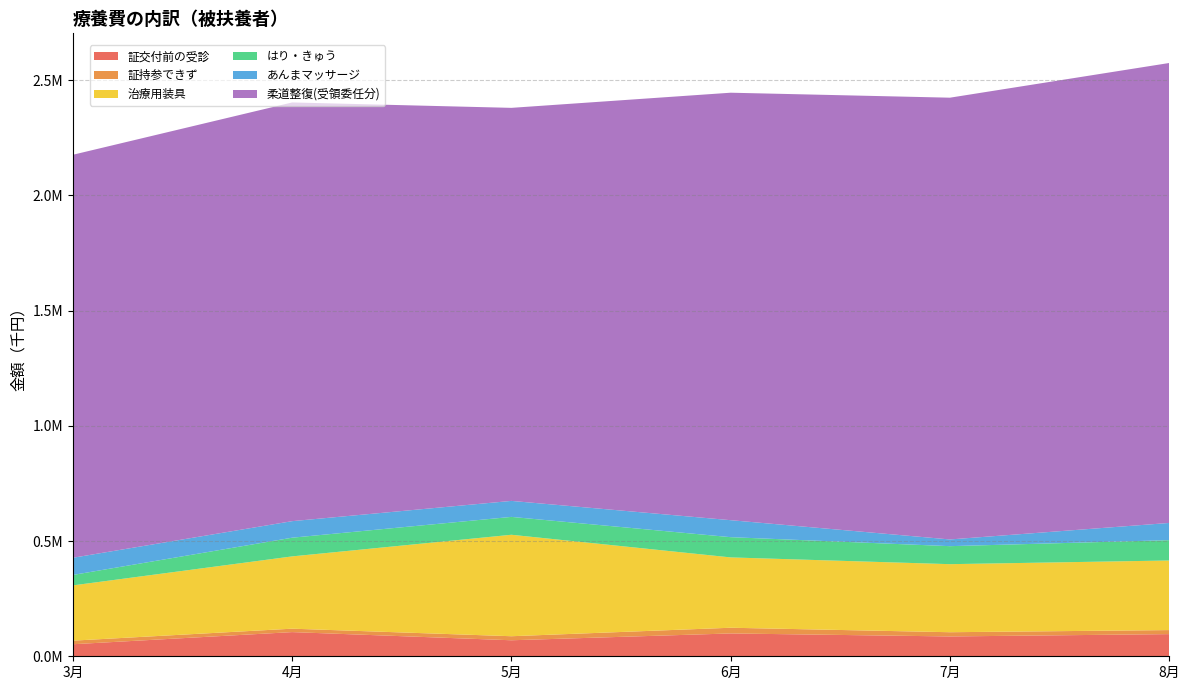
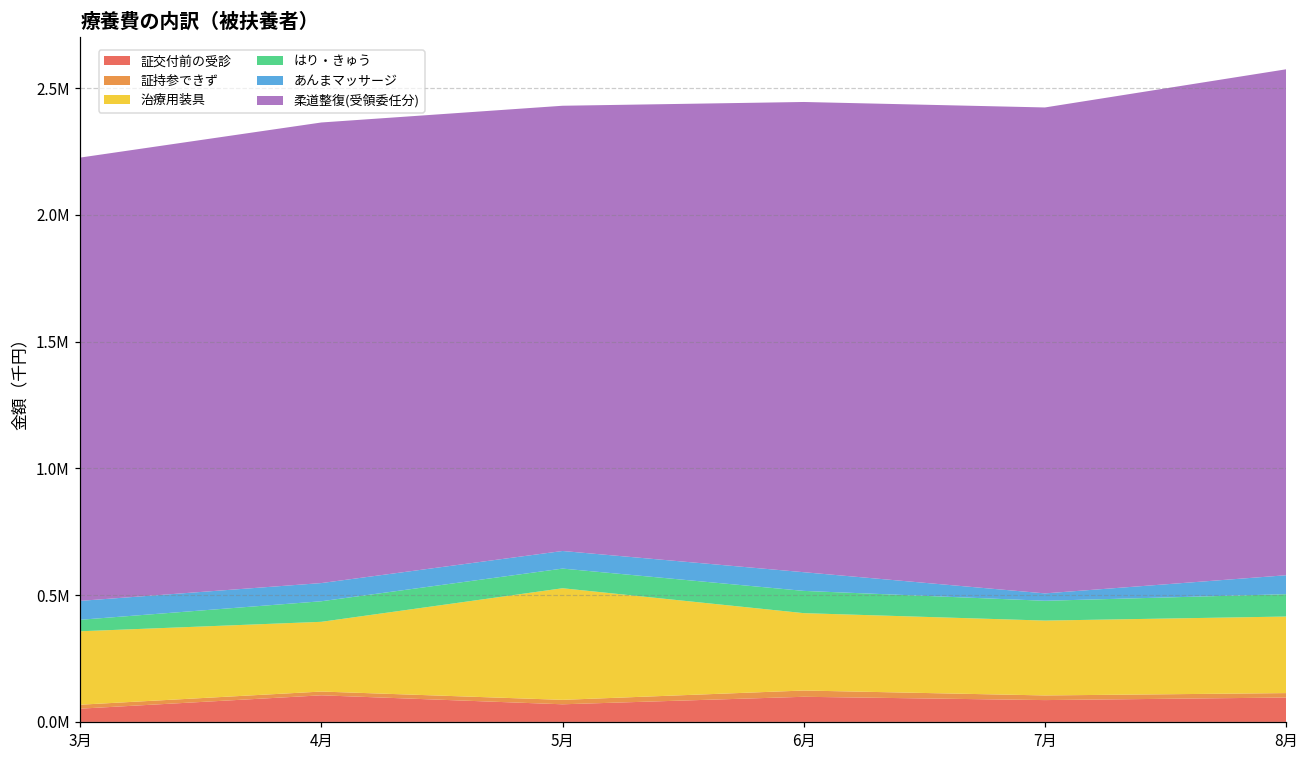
治療用装具, 3月: 240000 -> 290000
治療用装具, 4月: 310000 -> 280000
柔道整復(受領委任分), 5月: 1710000 -> 1760000
